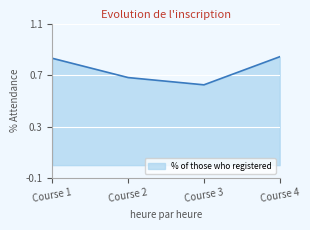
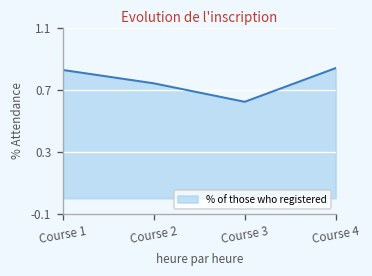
Course 2: 0.68 -> 0.74
